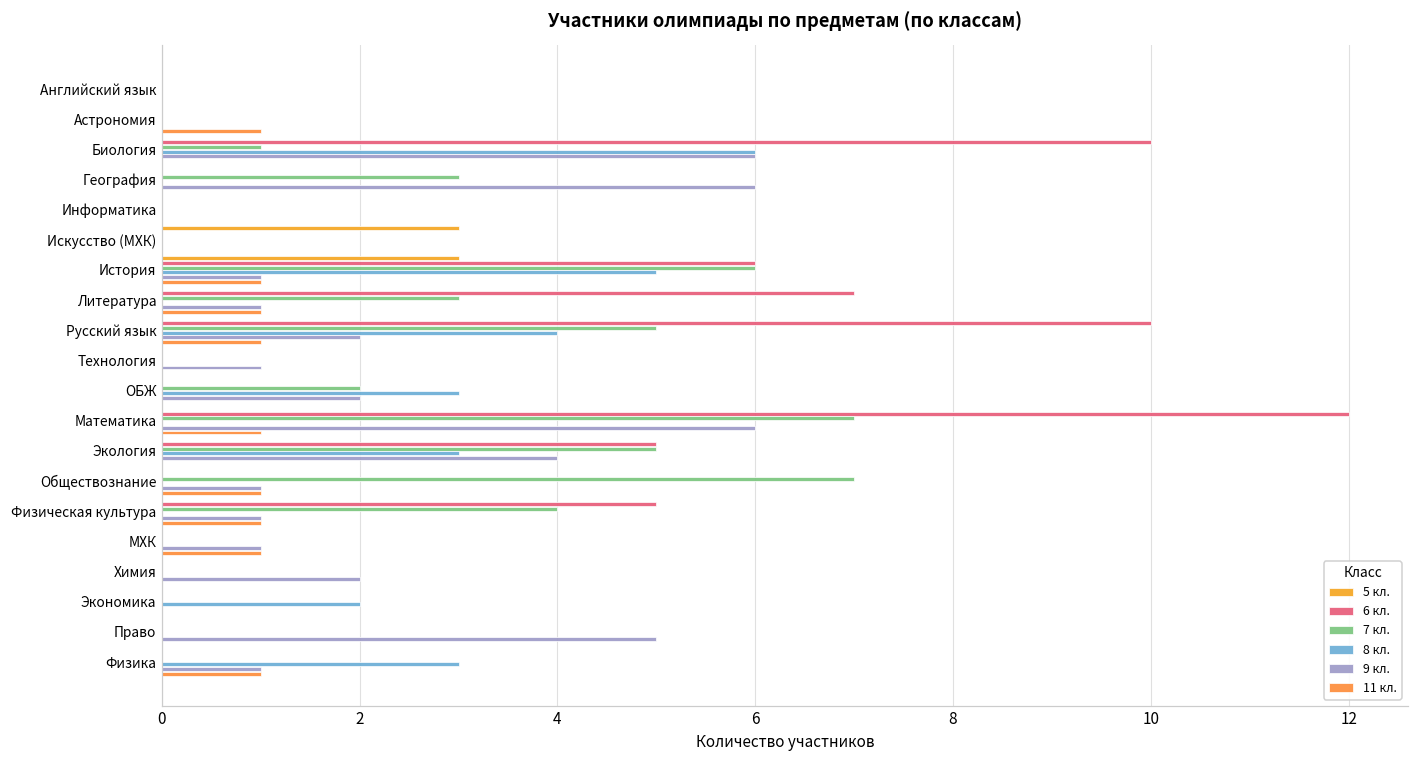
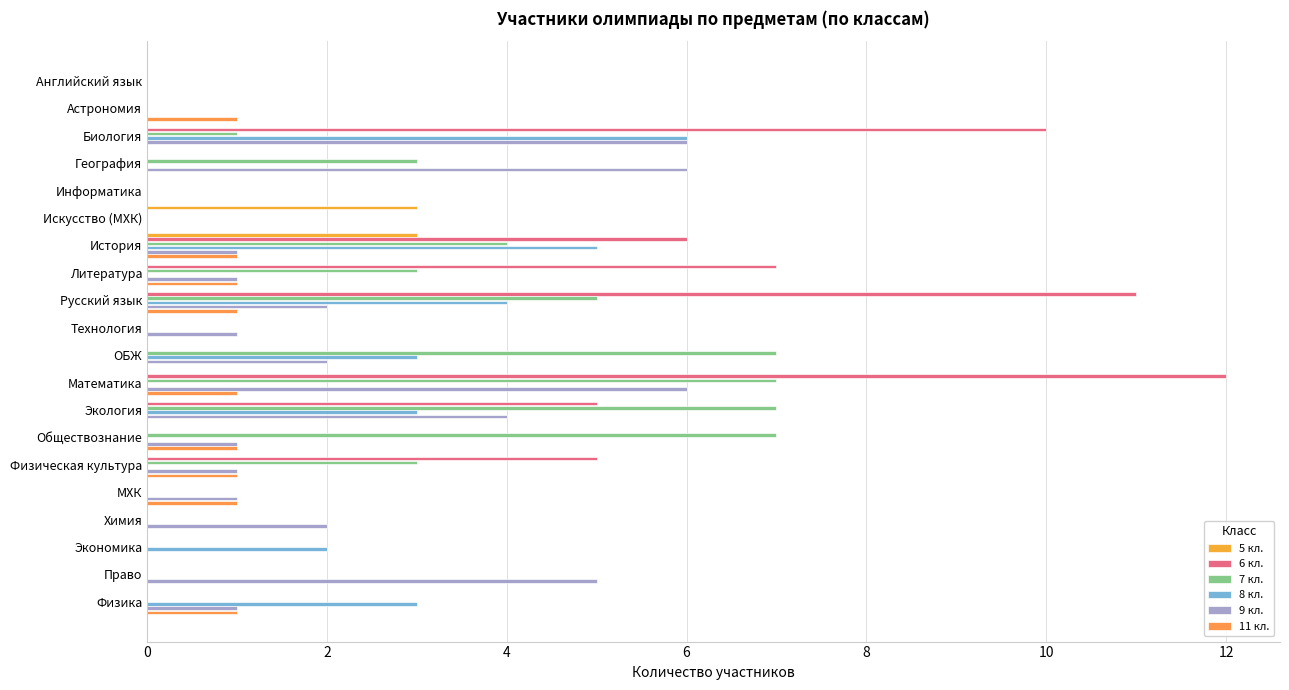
7 кл., История: 6 -> 4
6 кл., Русский язык: 10 -> 11
7 кл., ОБЖ: 2 -> 7
7 кл., Экология: 5 -> 7
7 кл., Физическая культура: 4 -> 3
